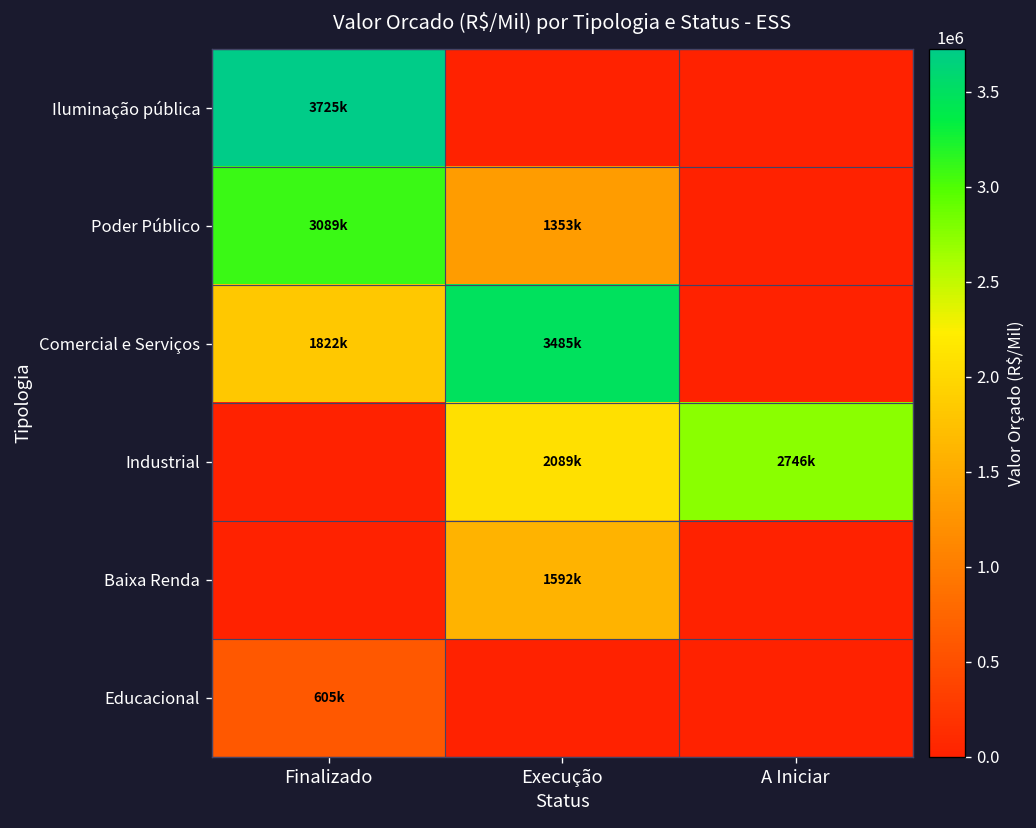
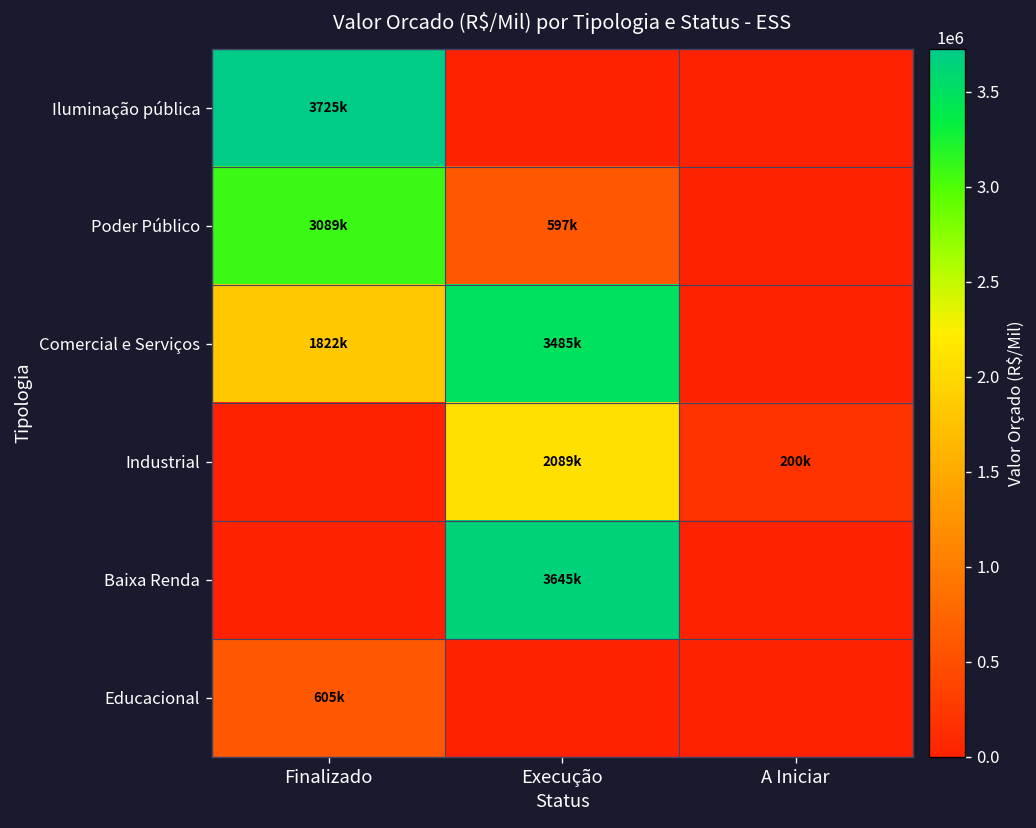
Poder Público, Execução: 1353k -> 597k
Industrial, A Iniciar: 2746k -> 200k
Baixa Renda, Execução: 1592k -> 3645k
